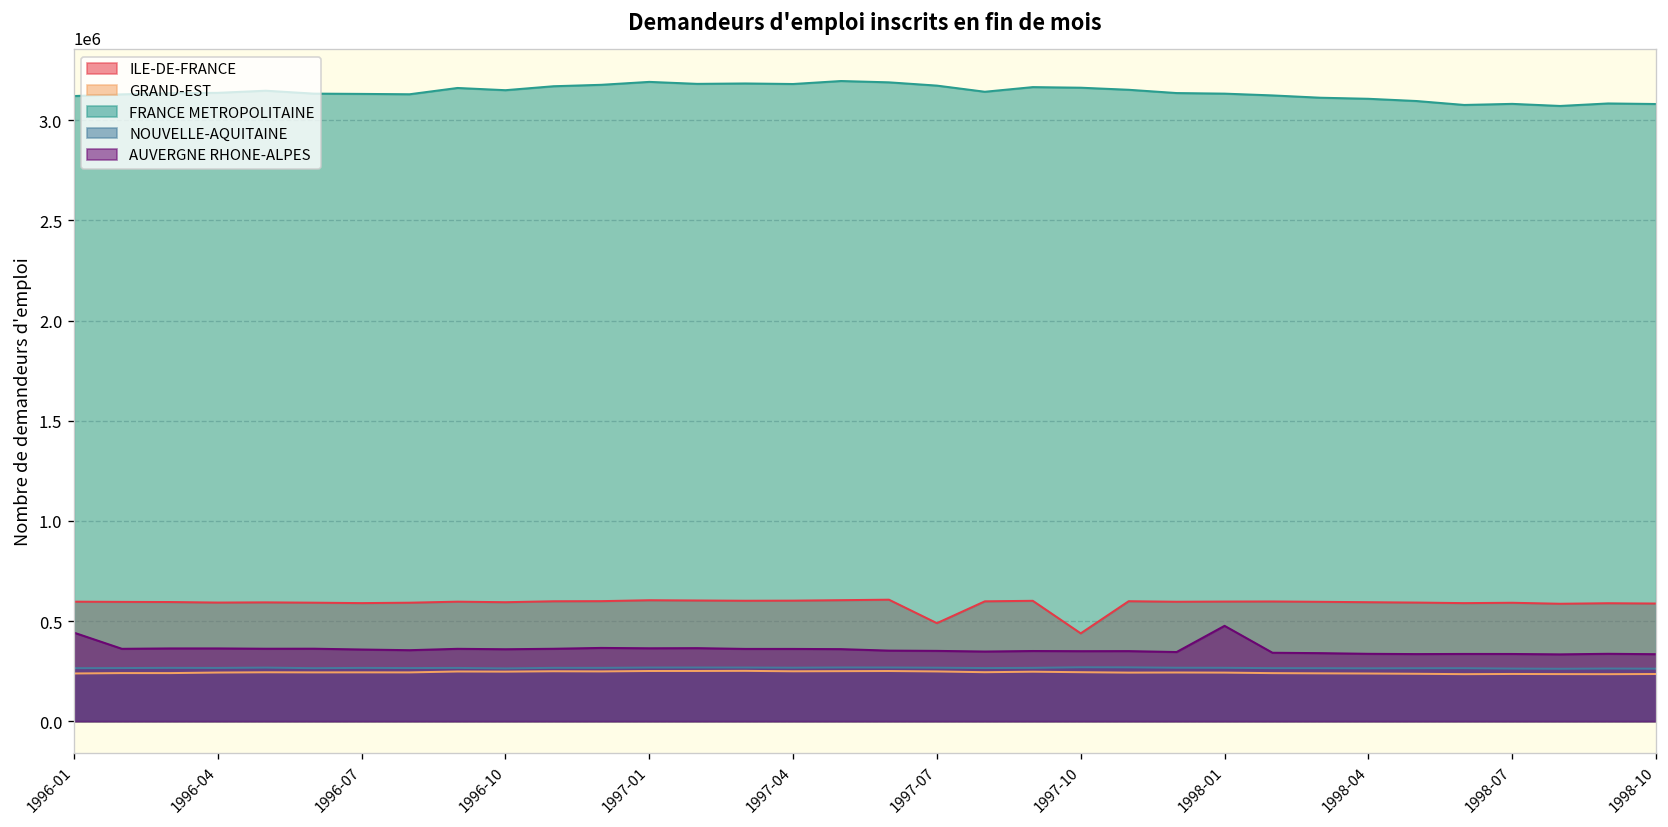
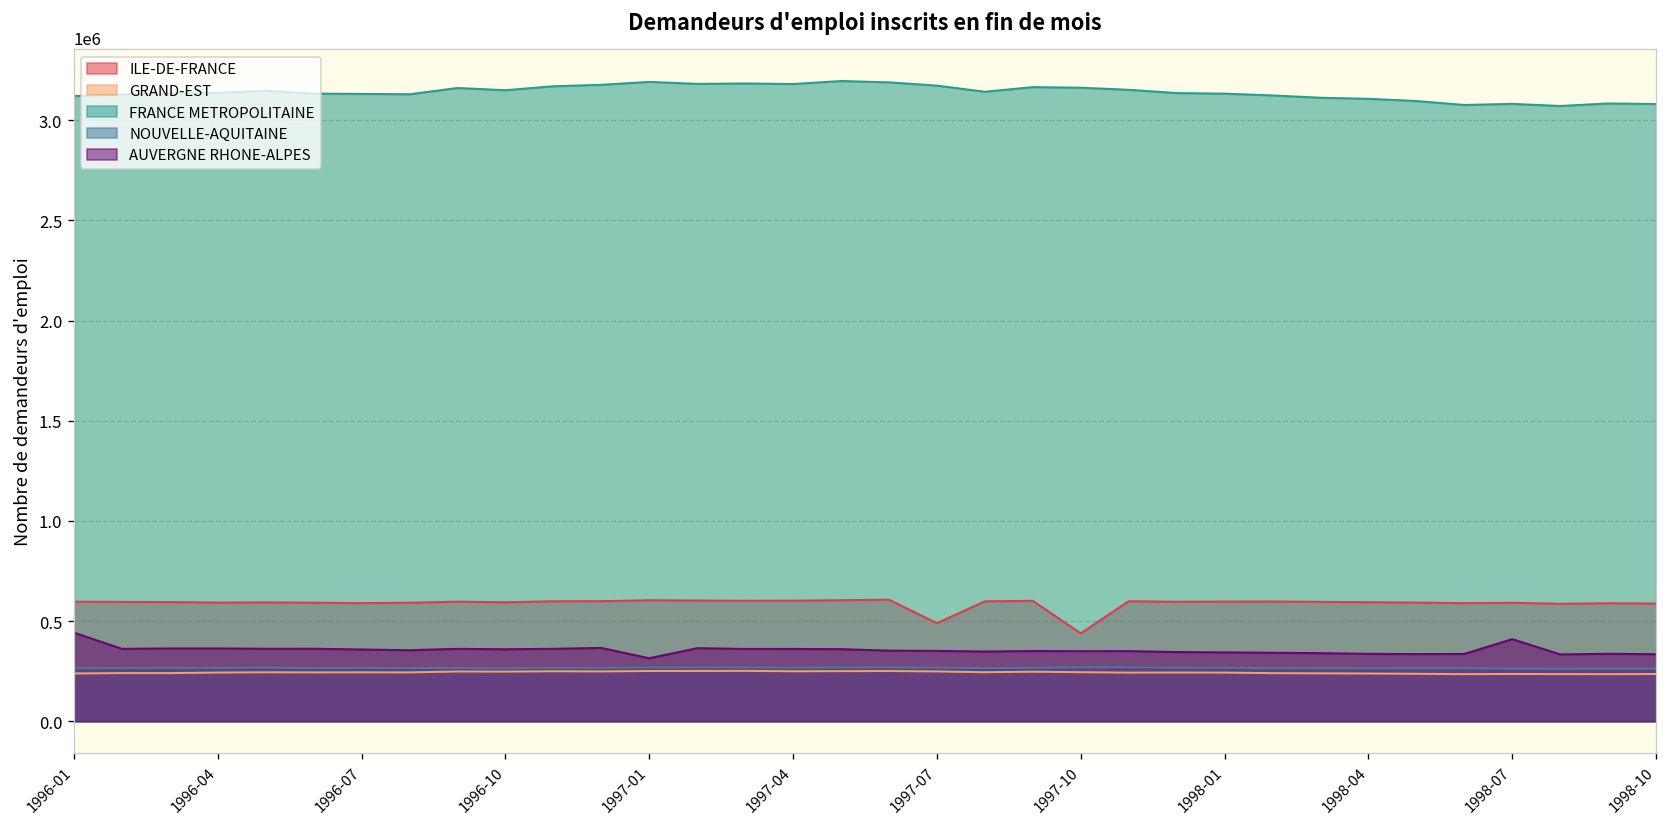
AUVERGNE RHONE-ALPES, 1997-01: 360000 -> 310000
AUVERGNE RHONE-ALPES, 1998-01: 480000 -> 340000
AUVERGNE RHONE-ALPES, 1998-07: 340000 -> 410000
